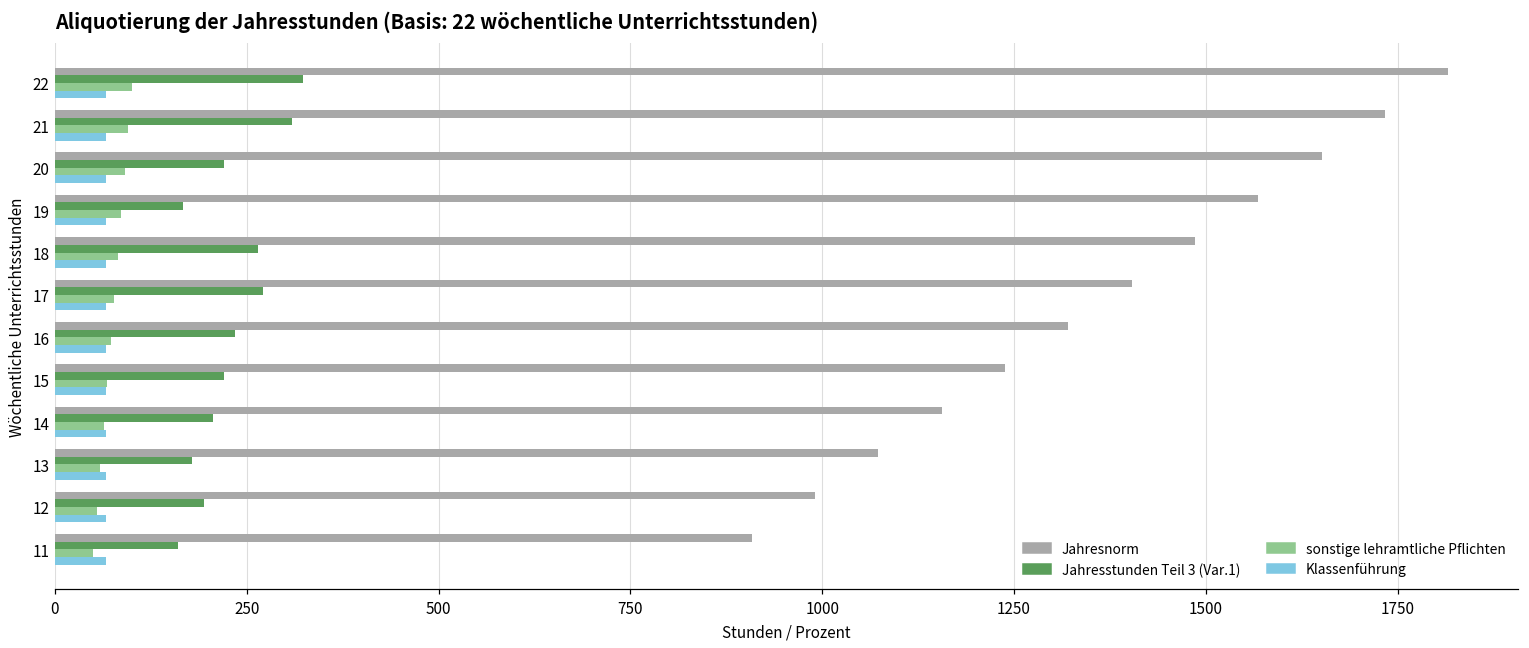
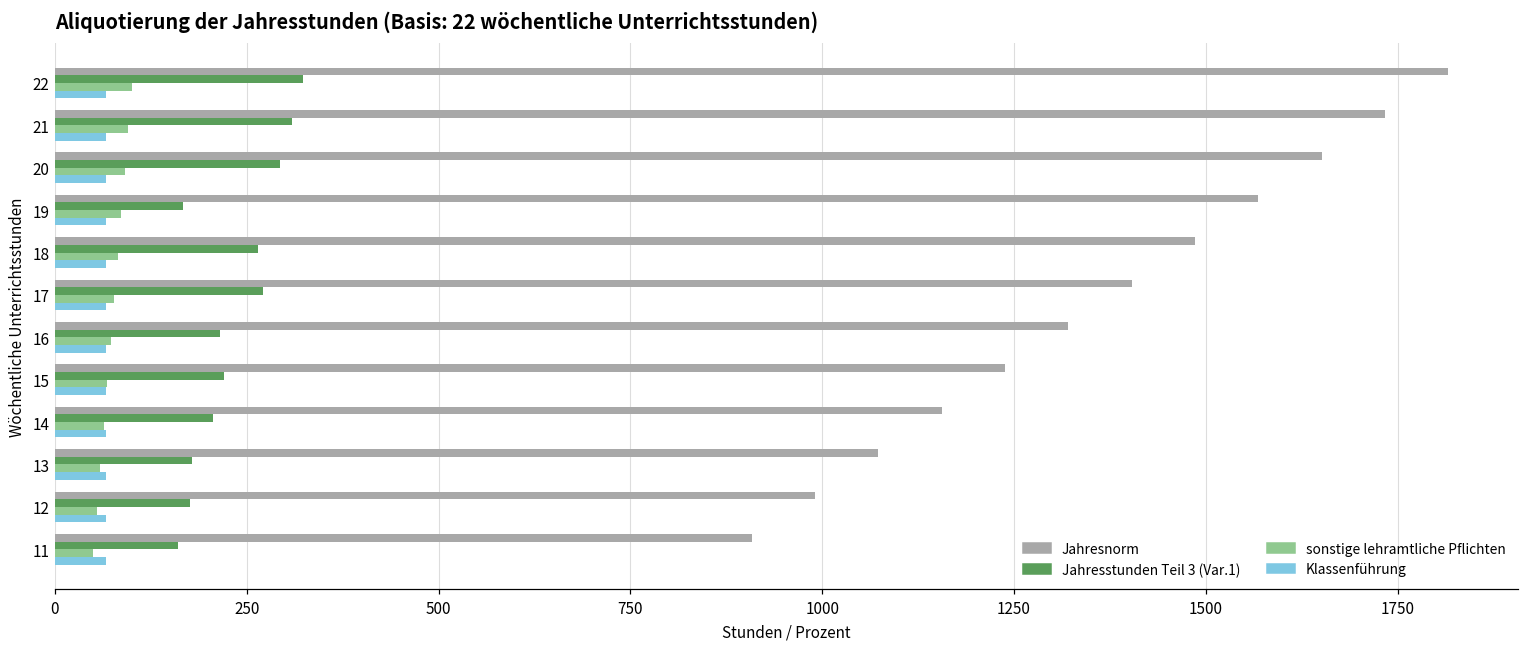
Jahresstunden Teil 3 (Var.1), 20: 220 -> 290
Jahresstunden Teil 3 (Var.1), 16: 230 -> 220
Jahresstunden Teil 3 (Var.1), 12: 190 -> 180
